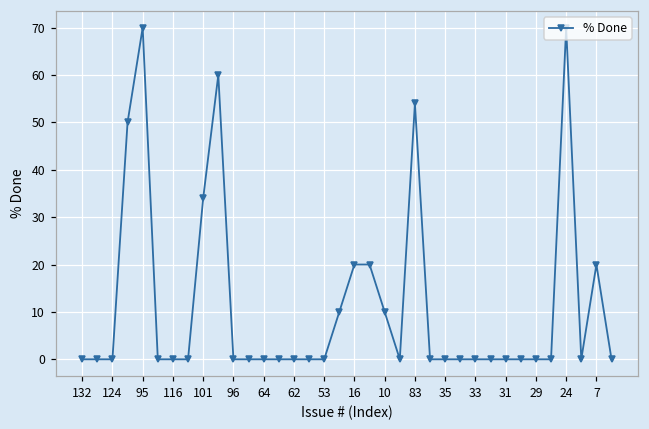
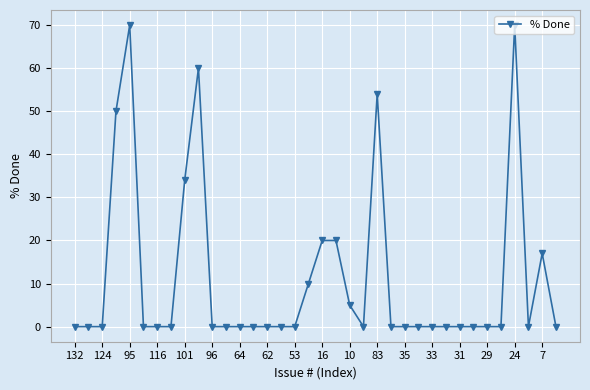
10: 10 -> 5
7: 20 -> 17
